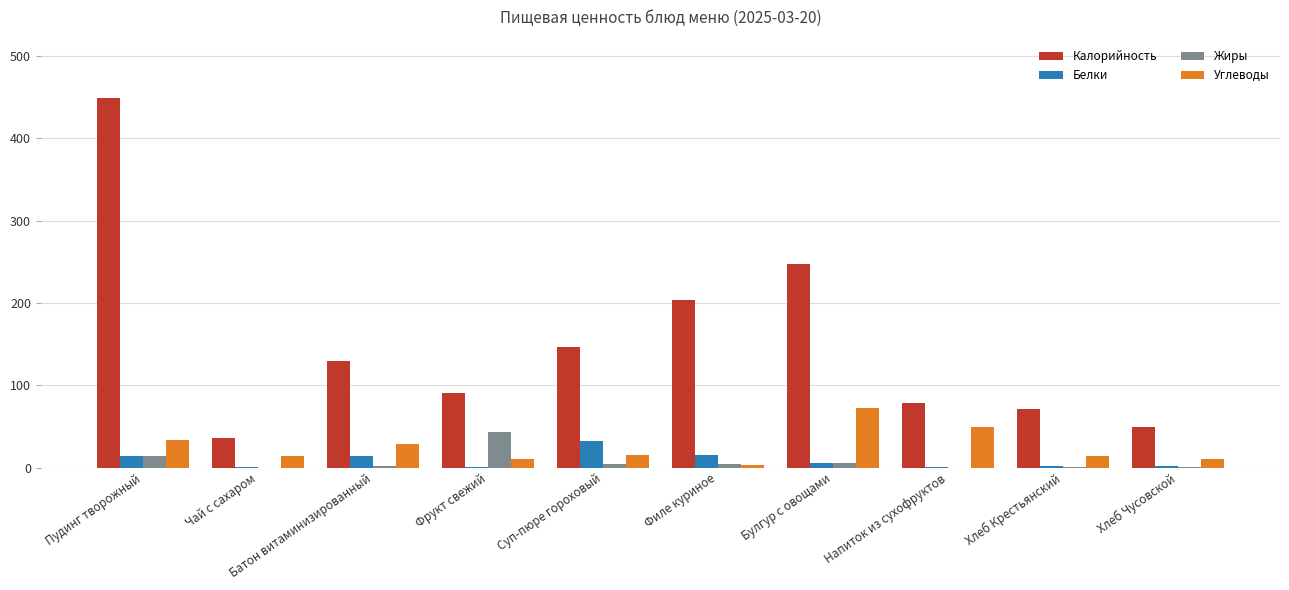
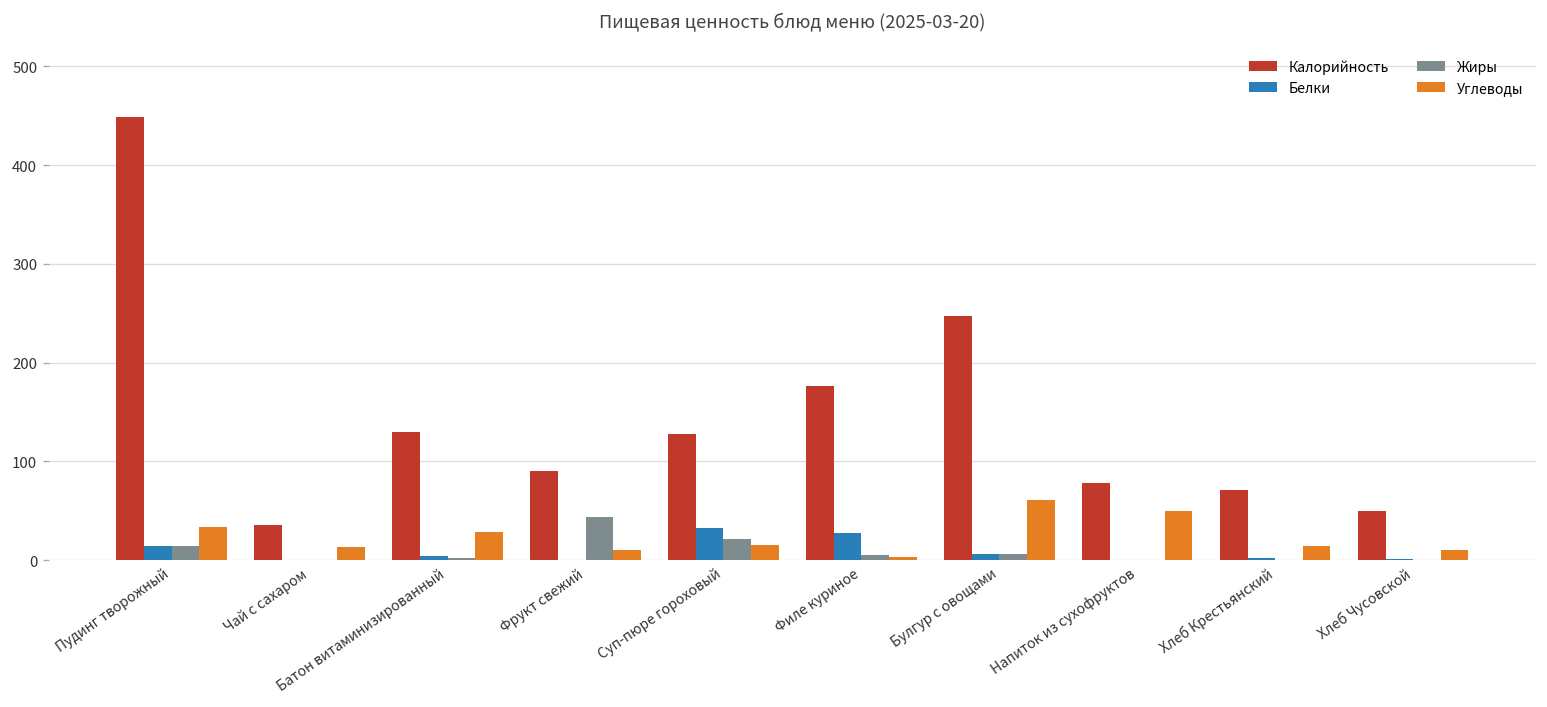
Белки, Батон витаминизированный: 10 -> 0
Калорийность, Суп-пюре гороховый: 150 -> 130
Жиры, Суп-пюре гороховый: 0 -> 20
Калорийность, Филе куриное: 200 -> 180
Белки, Филе куриное: 20 -> 30
Углеводы, Булгур с овощами: 70 -> 60
